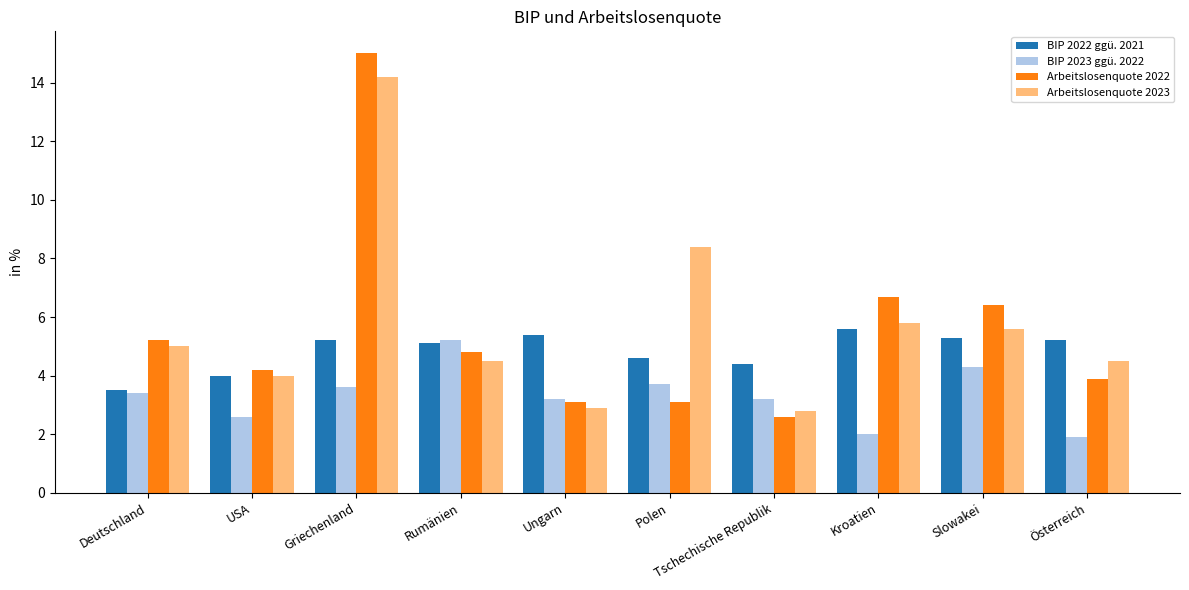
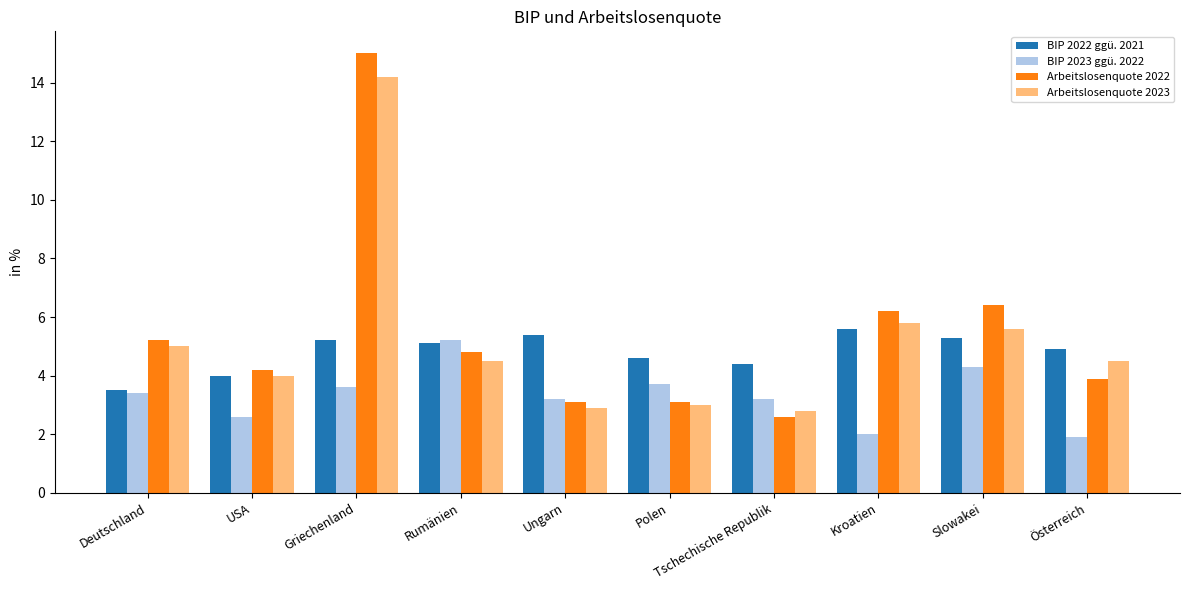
Arbeitslosenquote 2023, Polen: 8.4 -> 3.0
Arbeitslosenquote 2022, Kroatien: 6.7 -> 6.2
BIP 2022 ggü. 2021, Österreich: 5.2 -> 4.9
